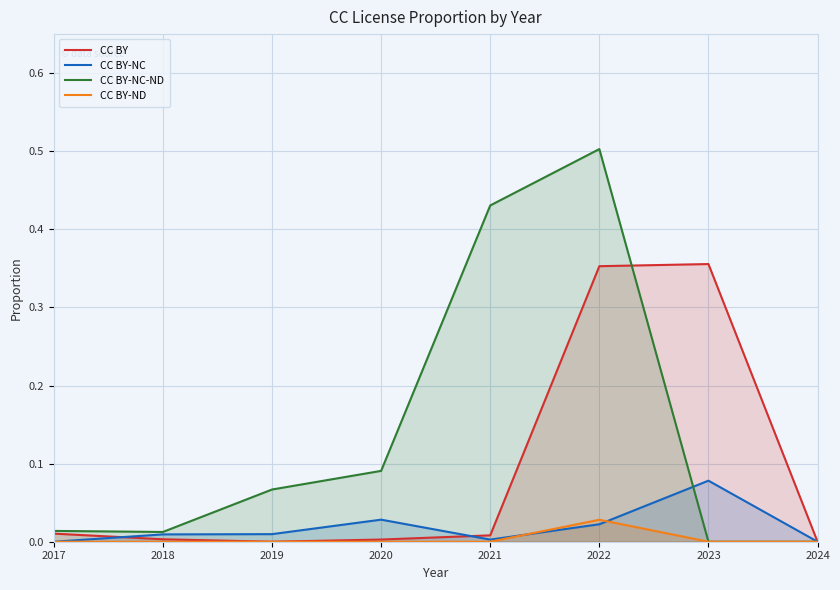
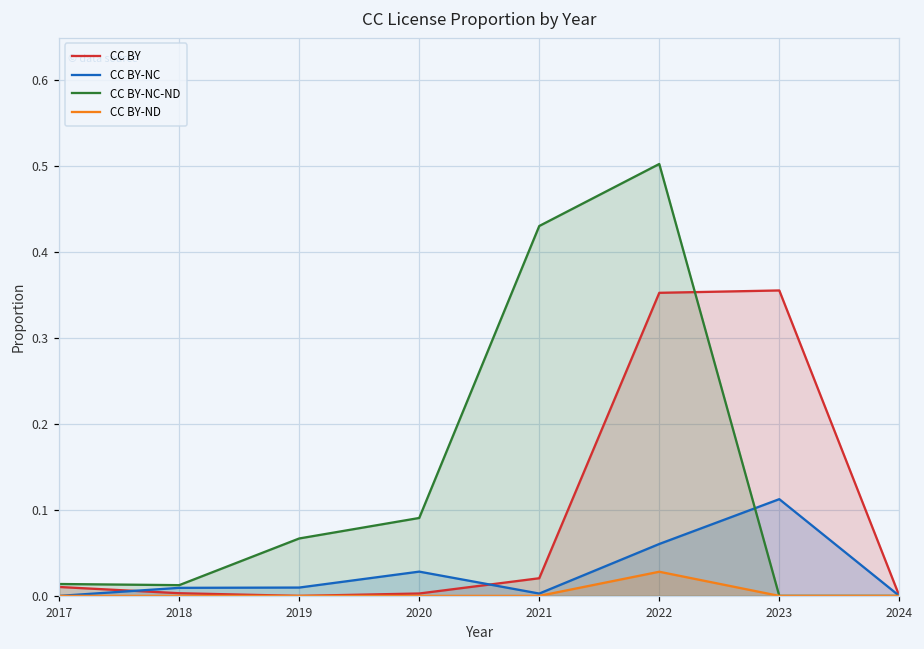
CC BY, 2021: 0.01 -> 0.02
CC BY-NC, 2022: 0.02 -> 0.06
CC BY-NC, 2023: 0.08 -> 0.11
